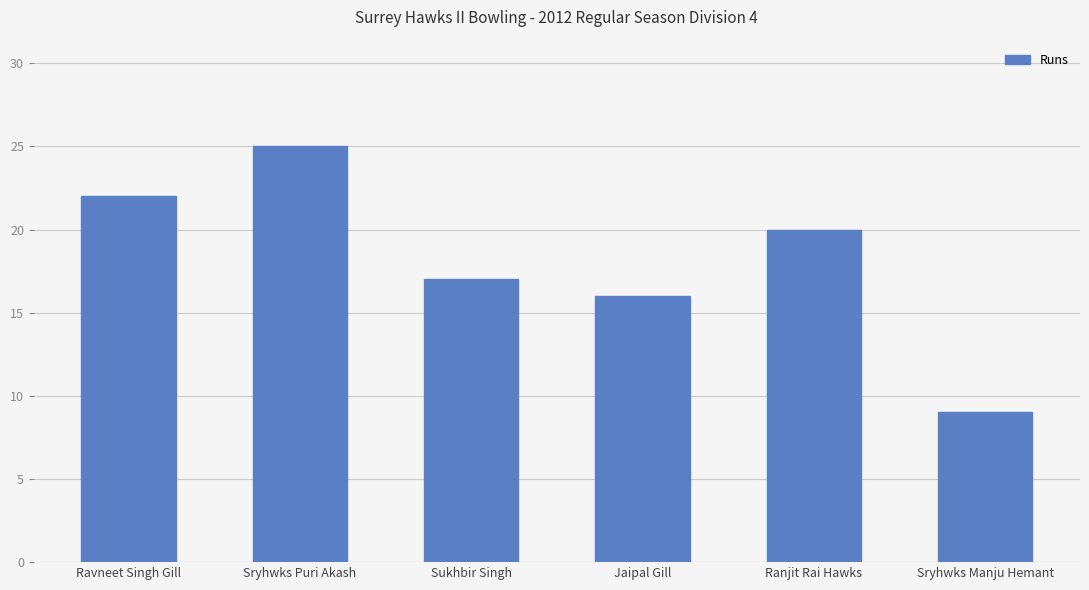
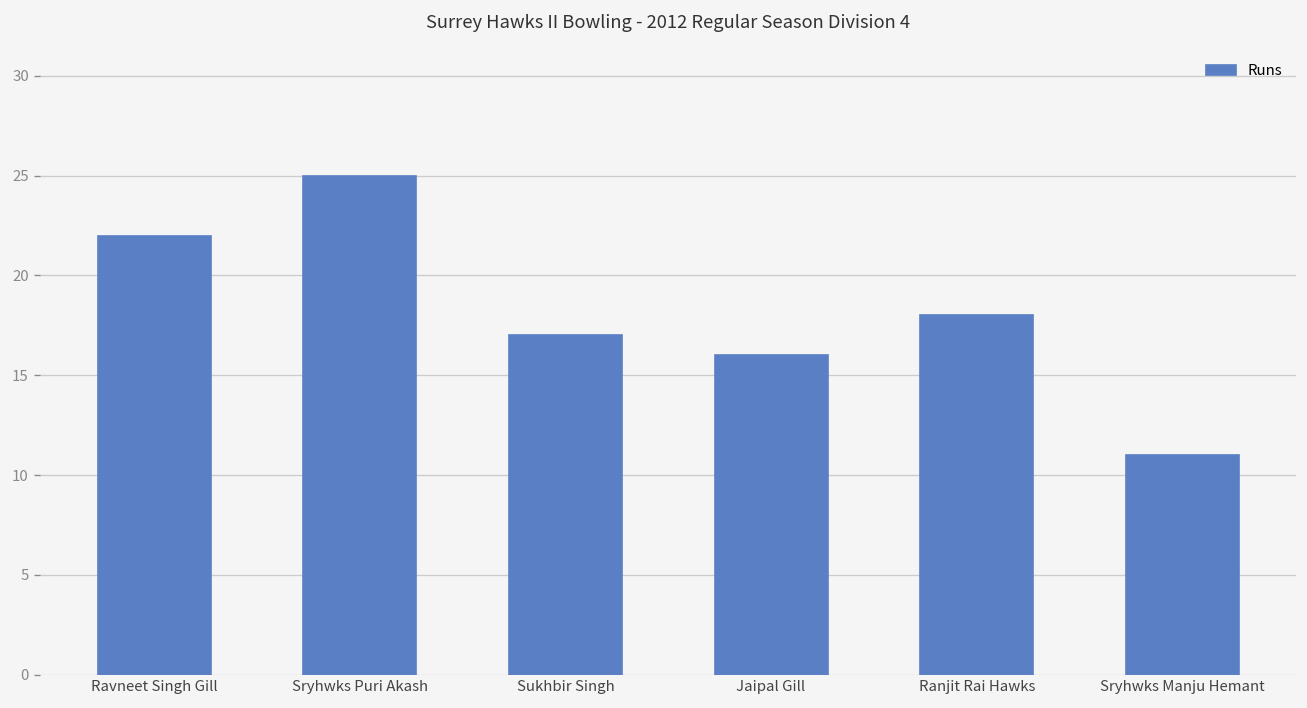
Ranjit Rai Hawks: 20 -> 18
Sryhwks Manju Hemant: 9 -> 11
